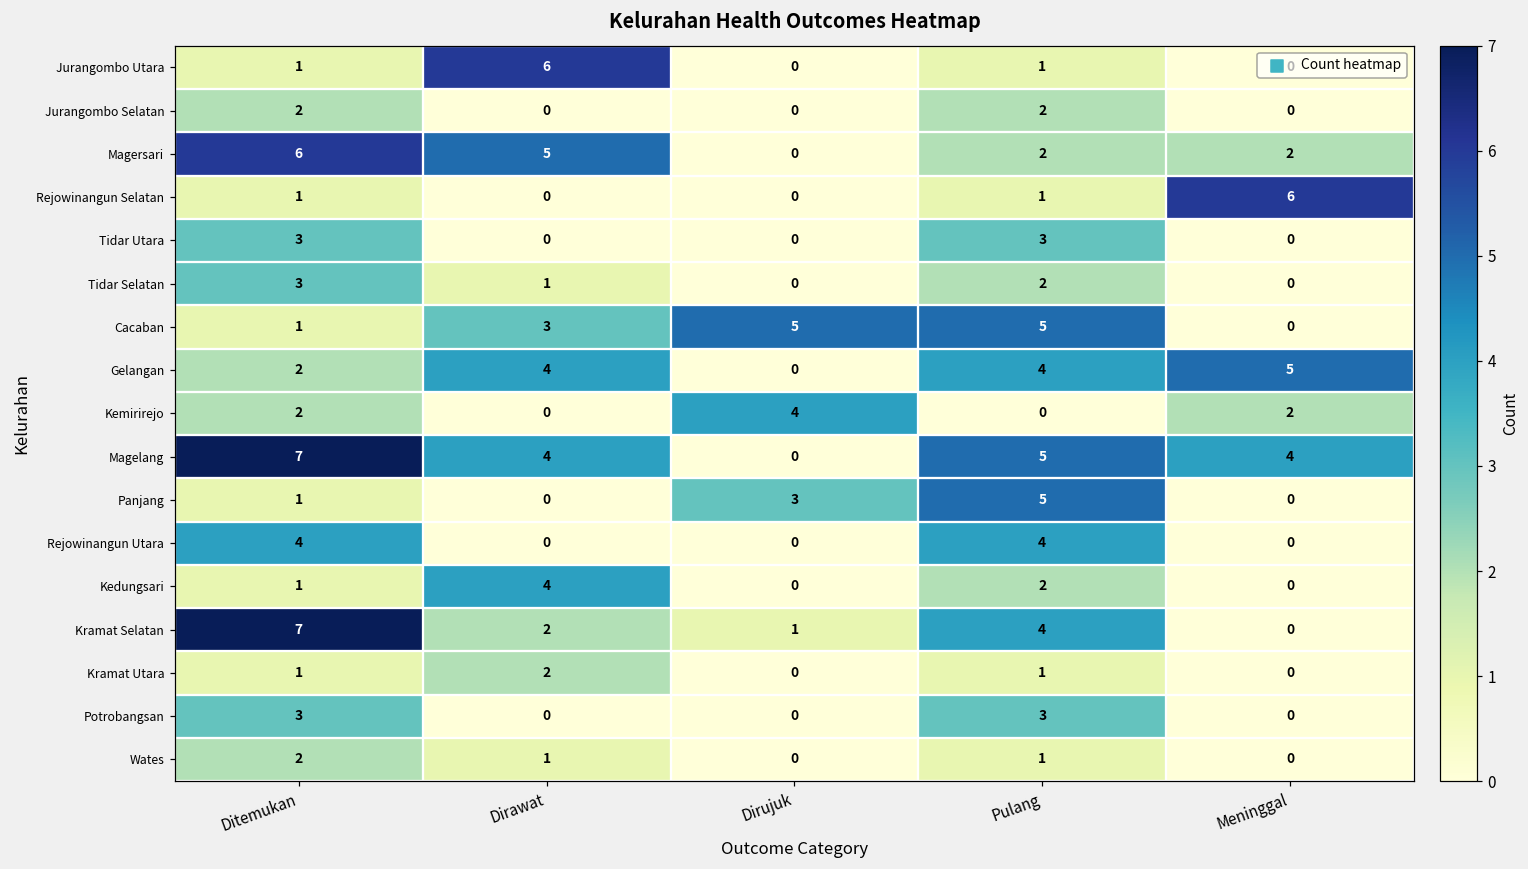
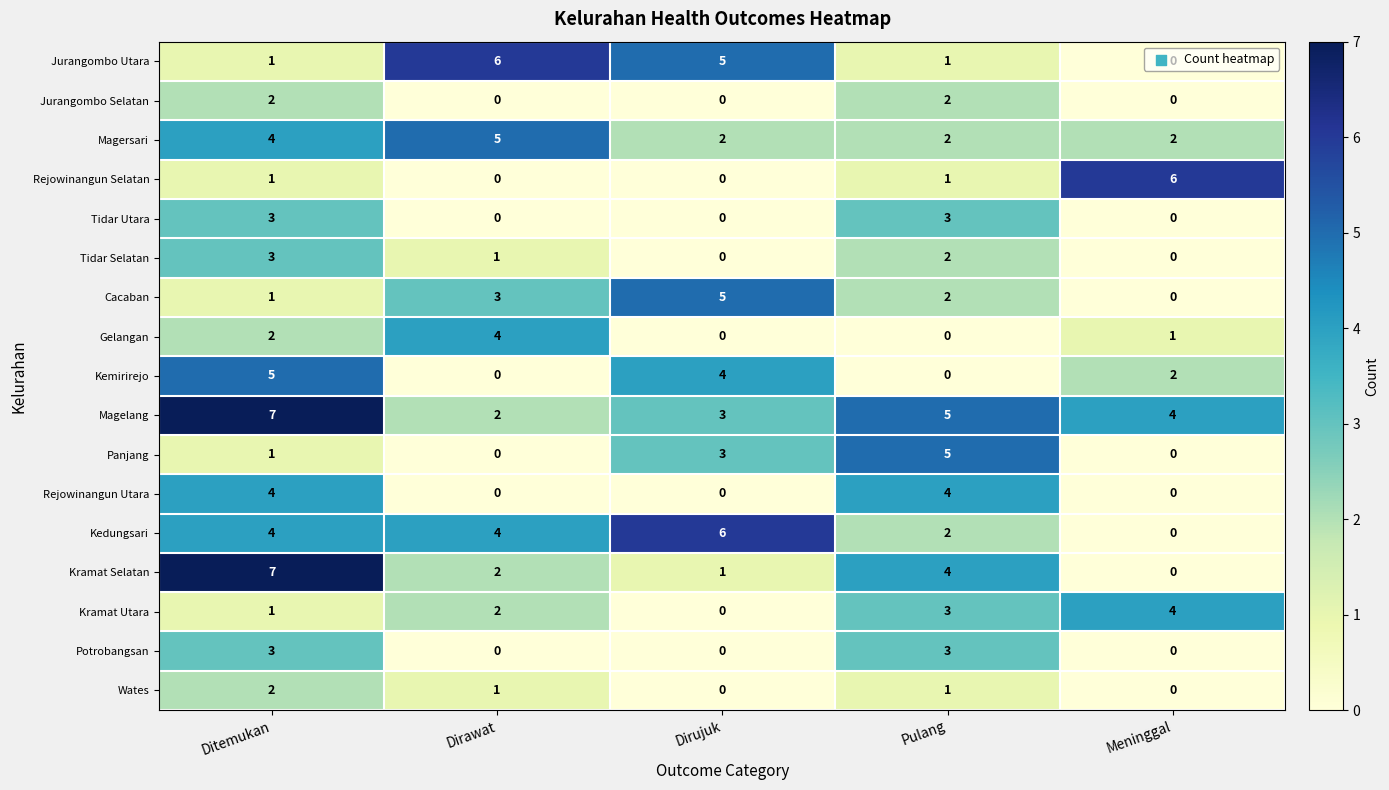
Jurangombo Utara, Dirujuk: 0 -> 5
Magersari, Ditemukan: 6 -> 4
Magersari, Dirujuk: 0 -> 2
Cacaban, Pulang: 5 -> 2
Gelangan, Pulang: 4 -> 0
Gelangan, Meninggal: 5 -> 1
Kemirirejo, Ditemukan: 2 -> 5
Magelang, Dirawat: 4 -> 2
Magelang, Dirujuk: 0 -> 3
Kedungsari, Ditemukan: 1 -> 4
Kedungsari, Dirujuk: 0 -> 6
Kramat Utara, Pulang: 1 -> 3
Kramat Utara, Meninggal: 0 -> 4
